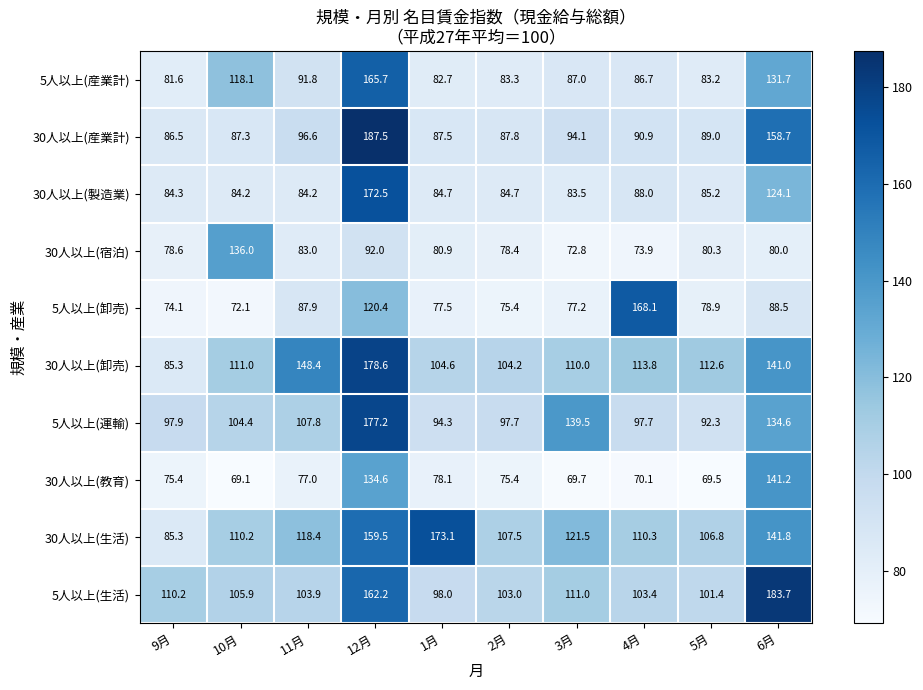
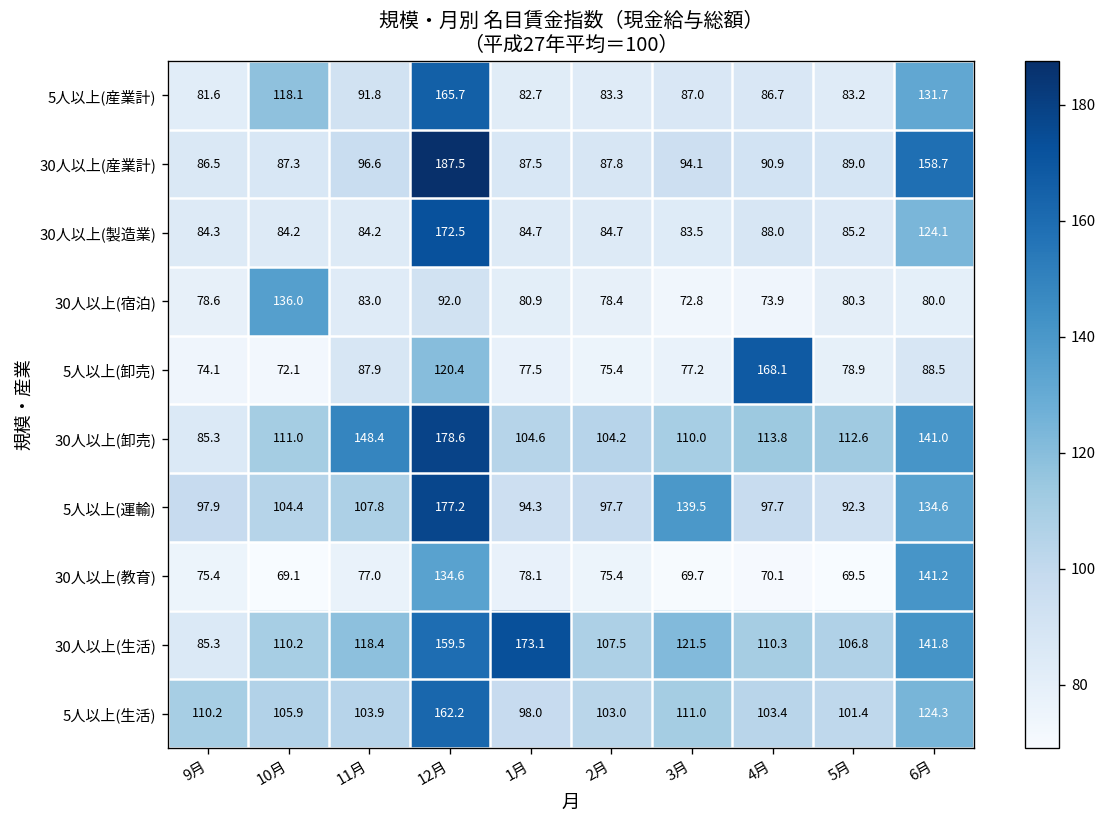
5人以上(生活), 6月: 183.7 -> 124.3
